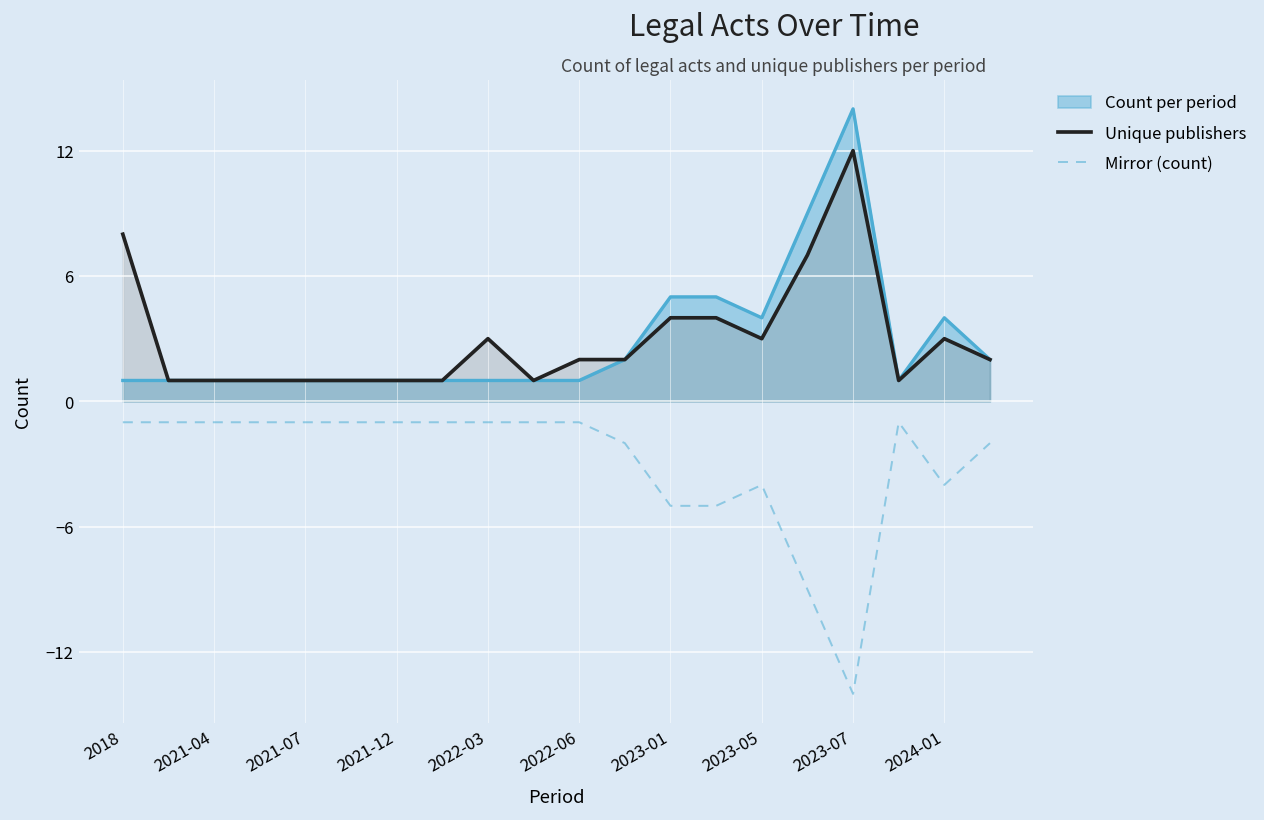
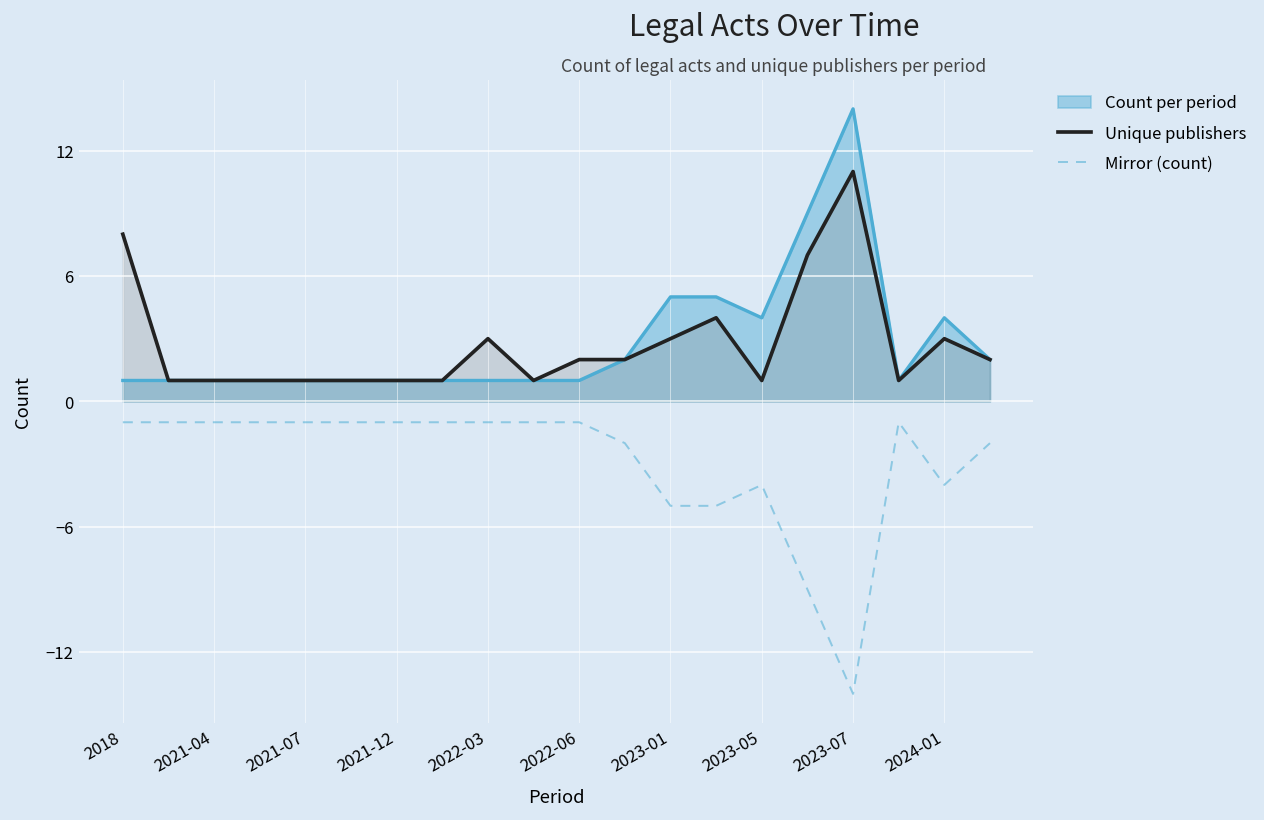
Unique publishers, 2023-01: 4 -> 3
Unique publishers, 2023-05: 3 -> 1
Unique publishers, 2023-07: 12 -> 11
